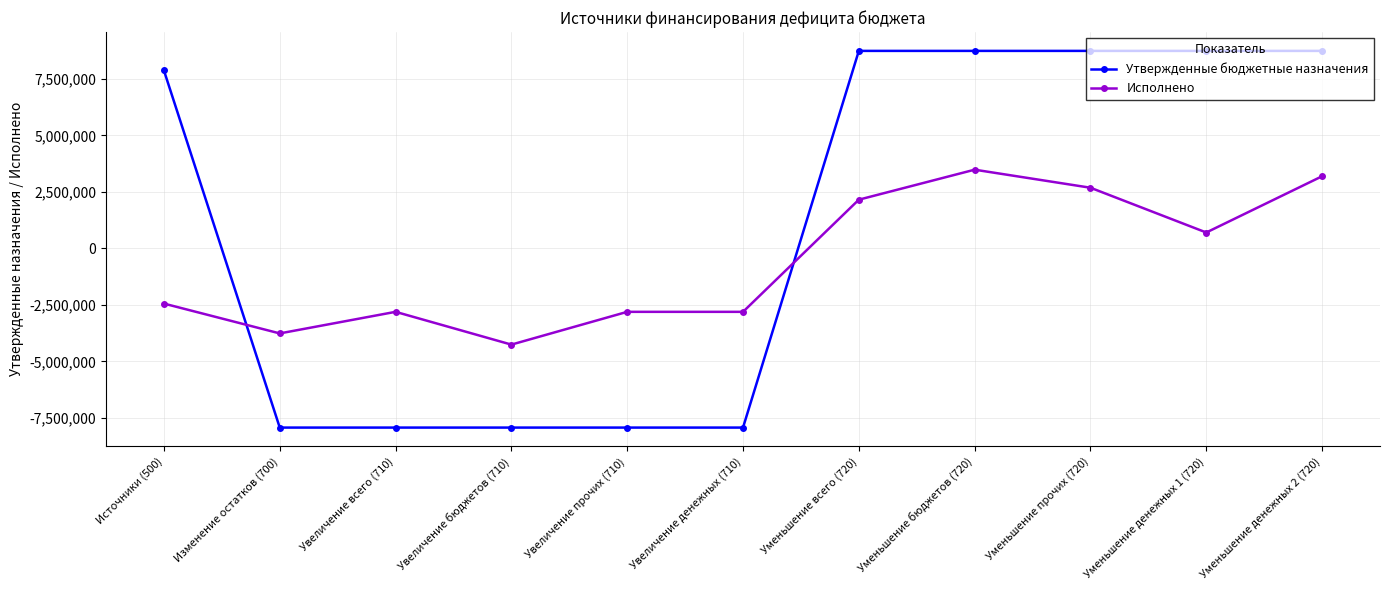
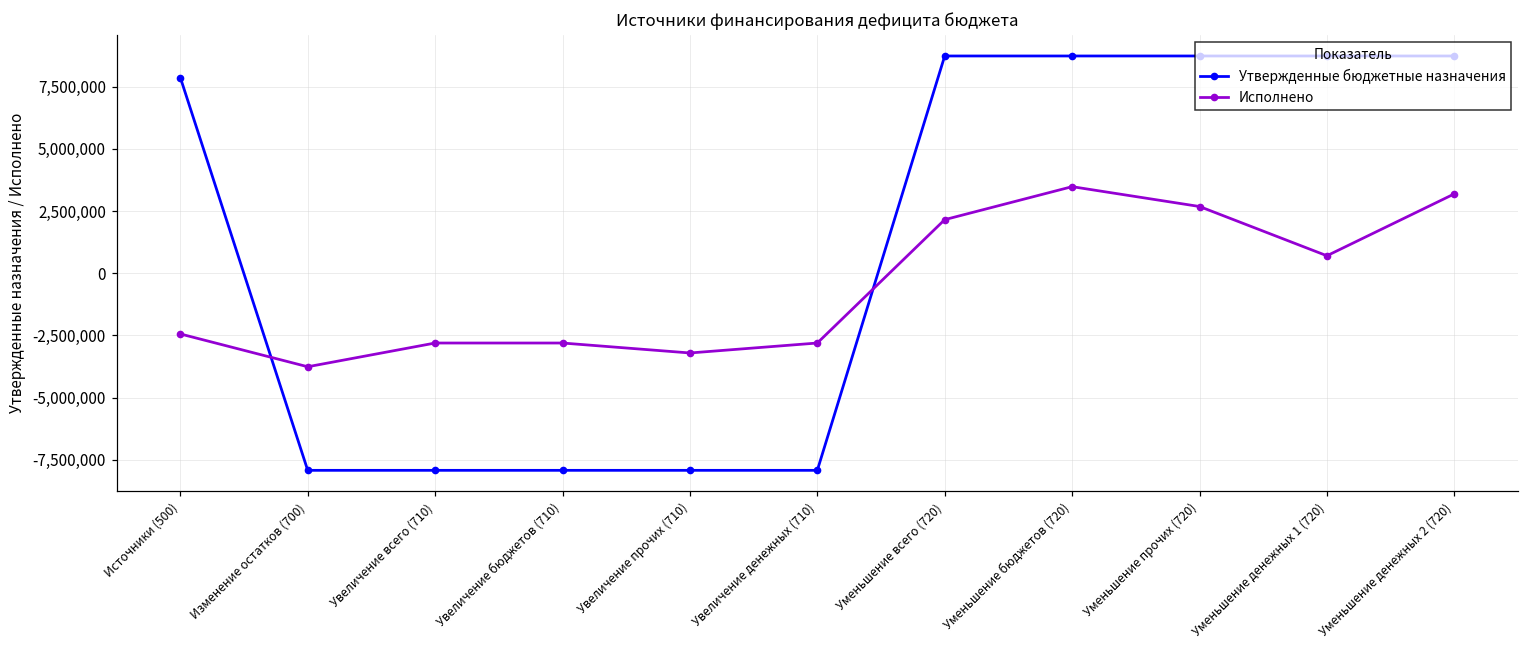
Исполнено, Увеличение бюджетов (710): -4,300,000 -> -2,800,000
Исполнено, Увеличение прочих (710): -2,800,000 -> -3,200,000
